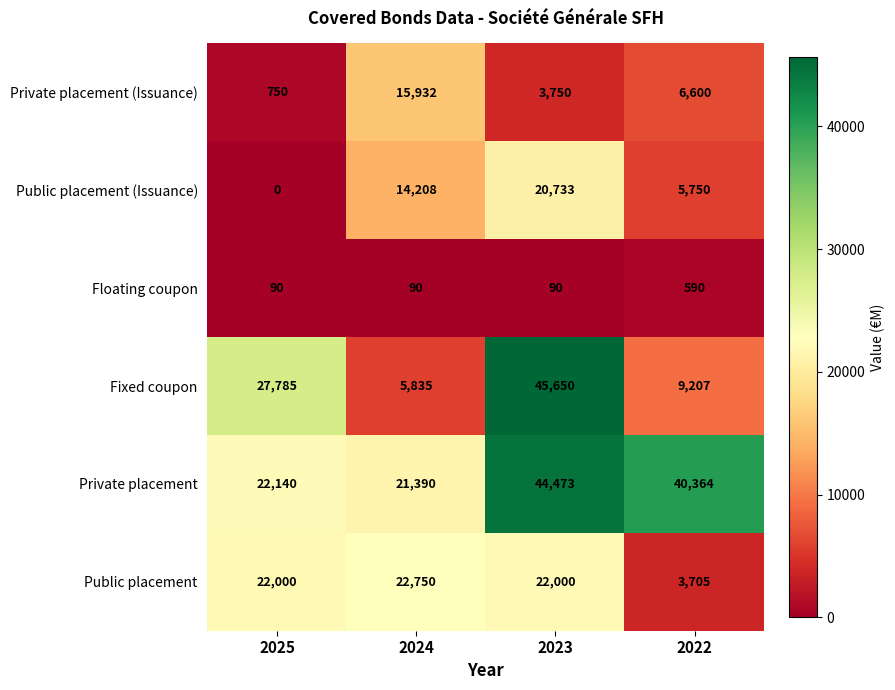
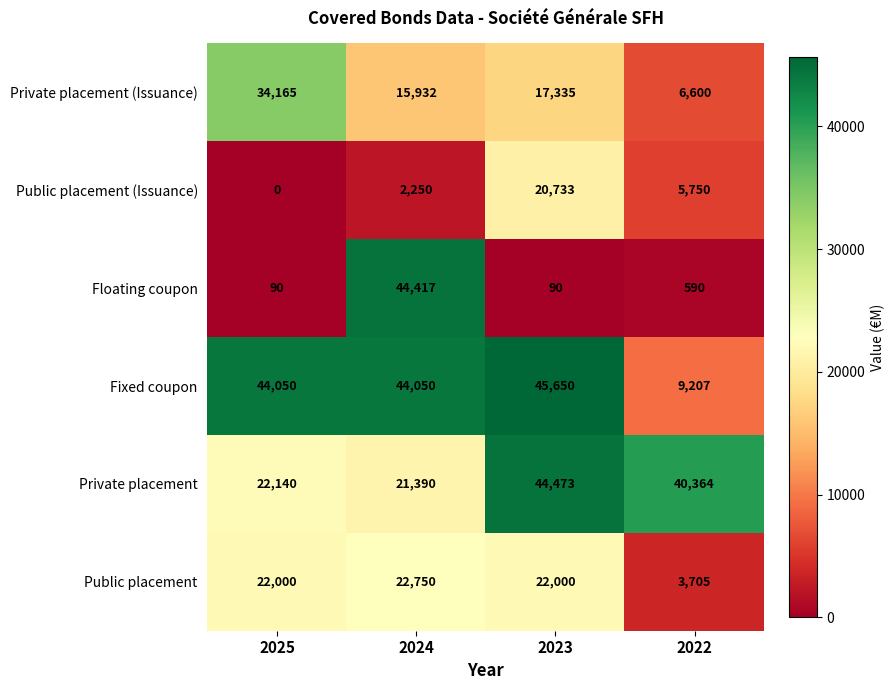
Private placement (Issuance), 2025: 750 -> 34,165
Private placement (Issuance), 2023: 3,750 -> 17,335
Public placement (Issuance), 2024: 14,208 -> 2,250
Floating coupon, 2024: 90 -> 44,417
Fixed coupon, 2025: 27,785 -> 44,050
Fixed coupon, 2024: 5,835 -> 44,050
